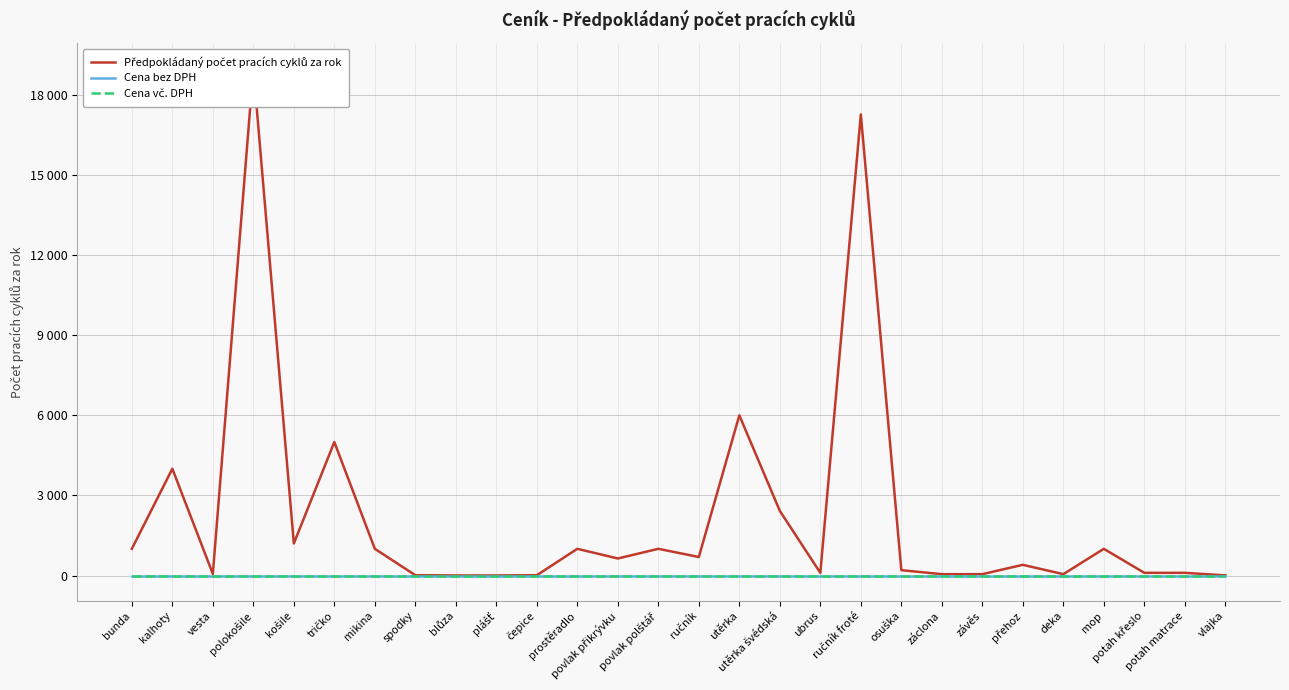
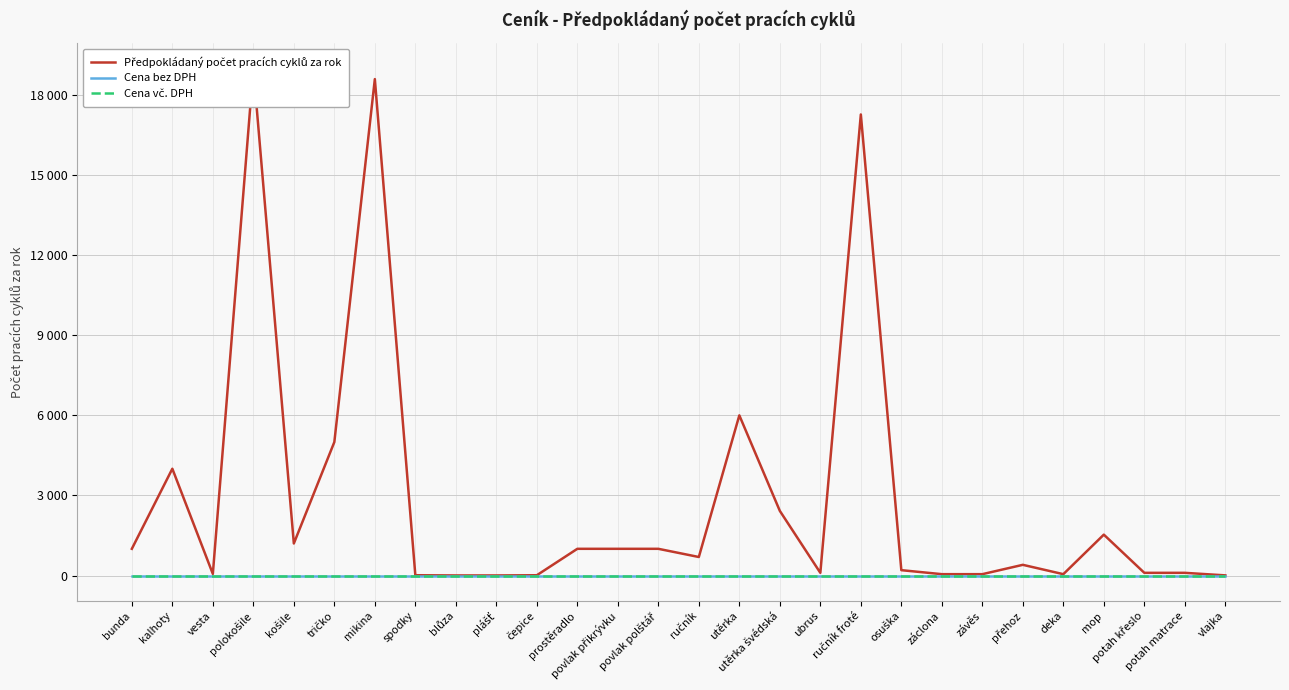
Předpokládaný počet pracích cyklů za rok, mikina: 1000 -> 18600
Předpokládaný počet pracích cyklů za rok, povlak přikrývku: 600 -> 1000
Předpokládaný počet pracích cyklů za rok, mop: 1000 -> 1500
